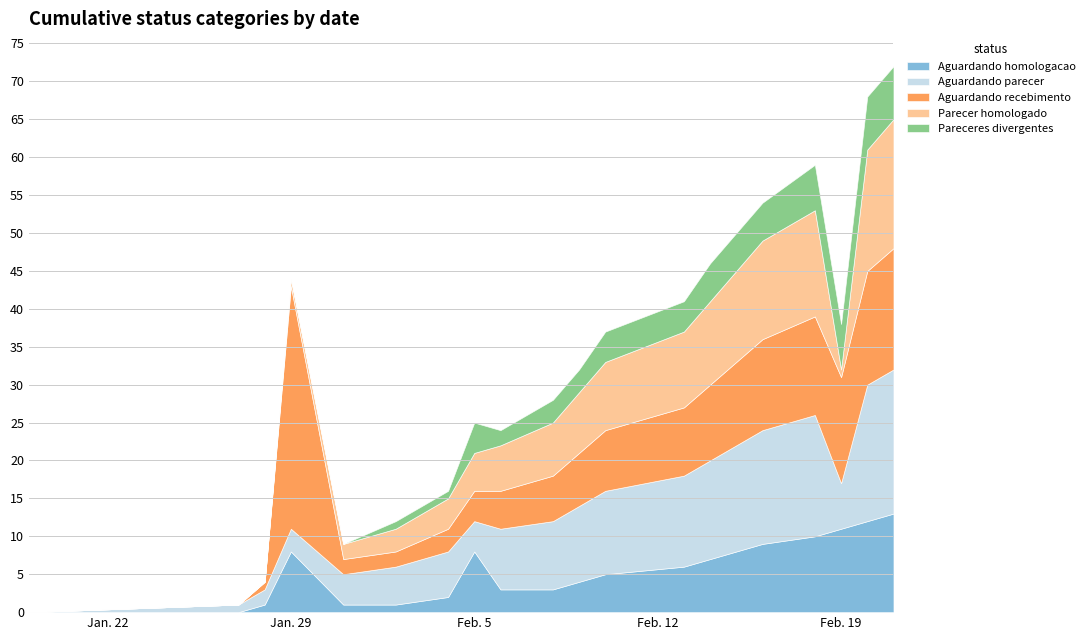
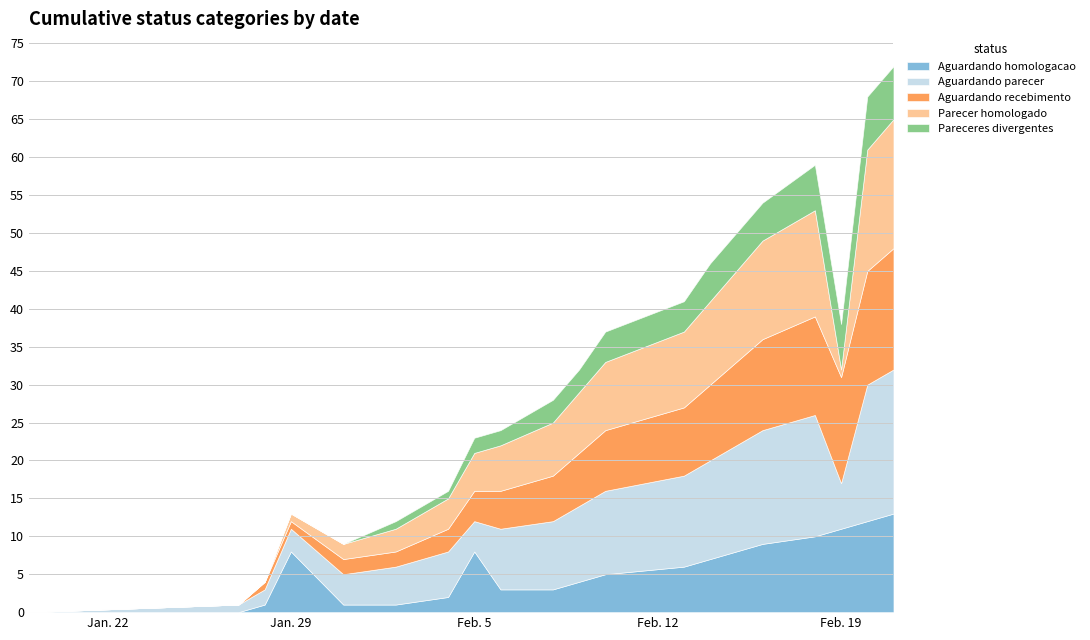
Aguardando recebimento, Jan. 29: 32 -> 1
Pareceres divergentes, Feb. 5: 4 -> 2
